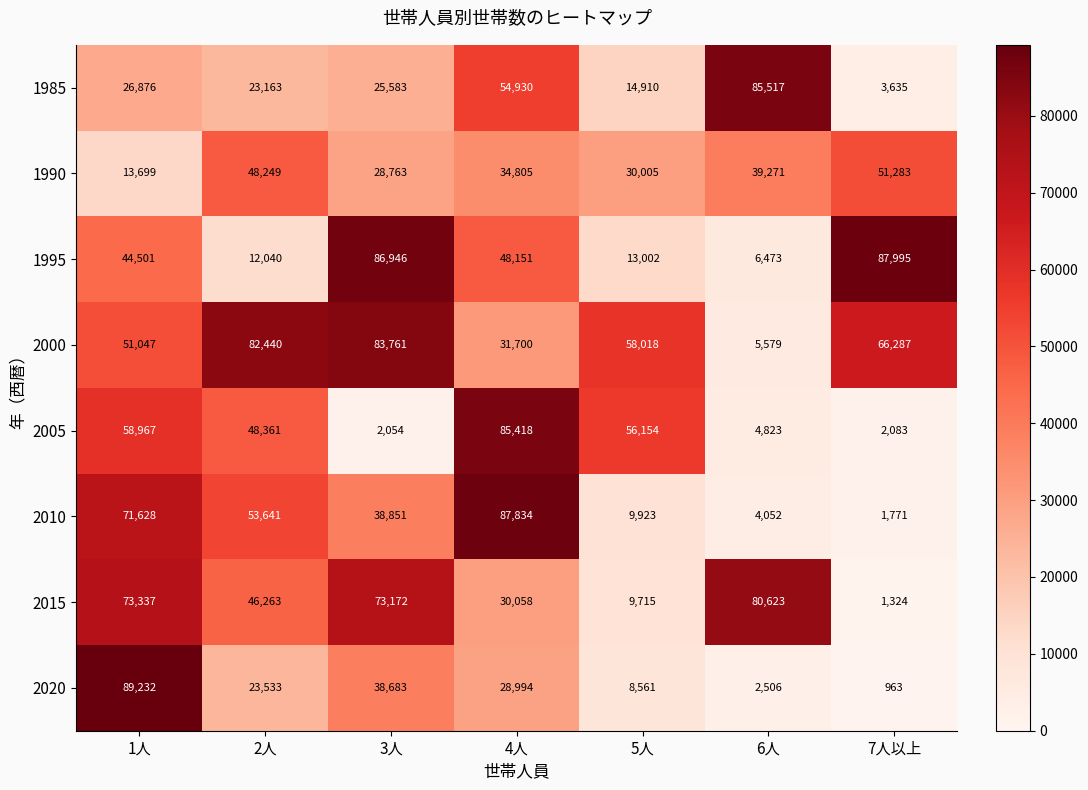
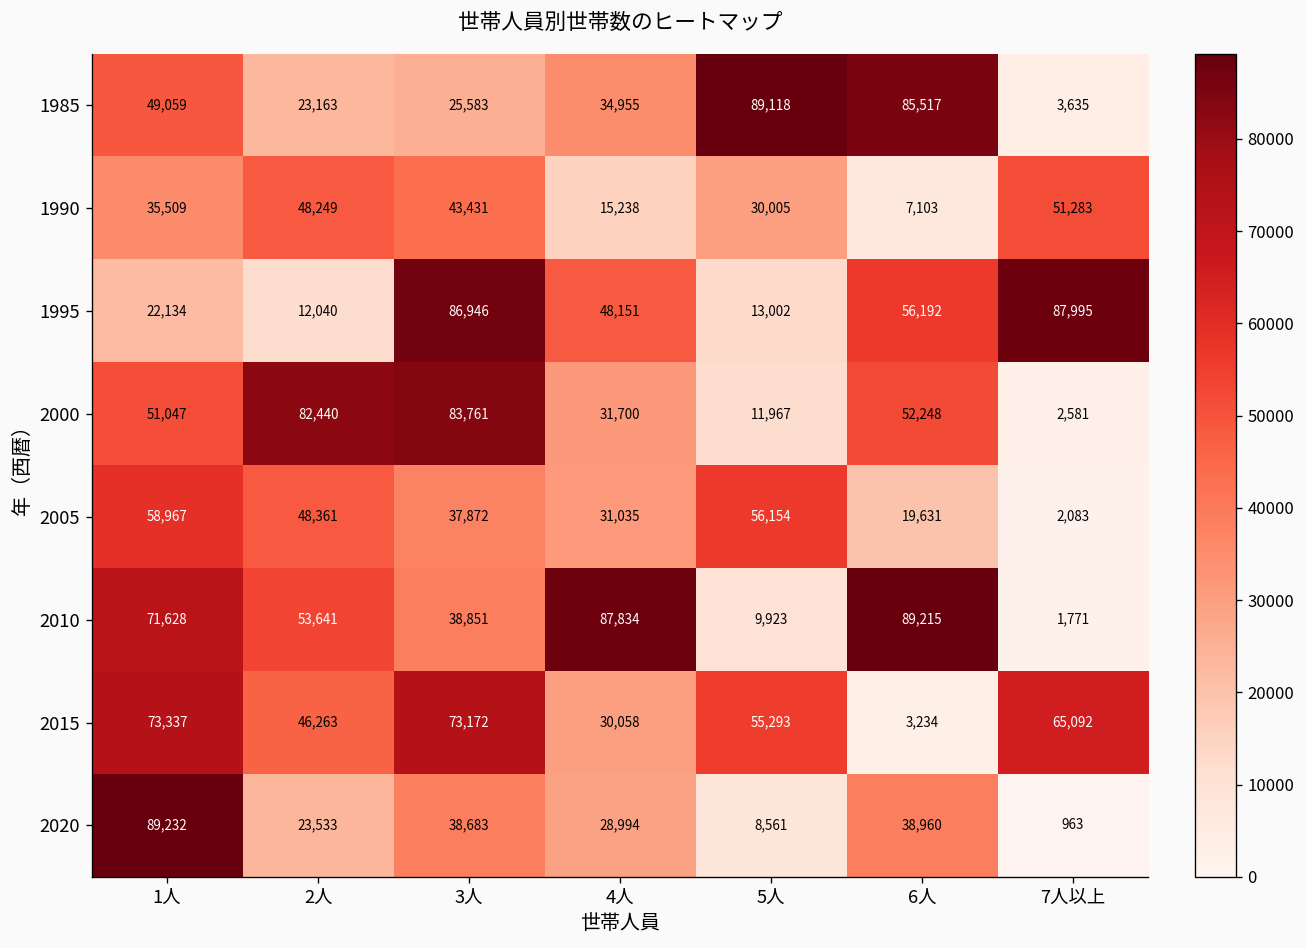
1985, 1人: 26,876 -> 49,059
1985, 4人: 54,930 -> 34,955
1985, 5人: 14,910 -> 89,118
1990, 1人: 13,699 -> 35,509
1990, 3人: 28,763 -> 43,431
1990, 4人: 34,805 -> 15,238
1990, 6人: 39,271 -> 7,103
1995, 1人: 44,501 -> 22,134
1995, 6人: 6,473 -> 56,192
2000, 5人: 58,018 -> 11,967
2000, 6人: 5,579 -> 52,248
2000, 7人以上: 66,287 -> 2,581
2005, 3人: 2,054 -> 37,872
2005, 4人: 85,418 -> 31,035
2005, 6人: 4,823 -> 19,631
2010, 6人: 4,052 -> 89,215
2015, 5人: 9,715 -> 55,293
2015, 6人: 80,623 -> 3,234
2015, 7人以上: 1,324 -> 65,092
2020, 6人: 2,506 -> 38,960
